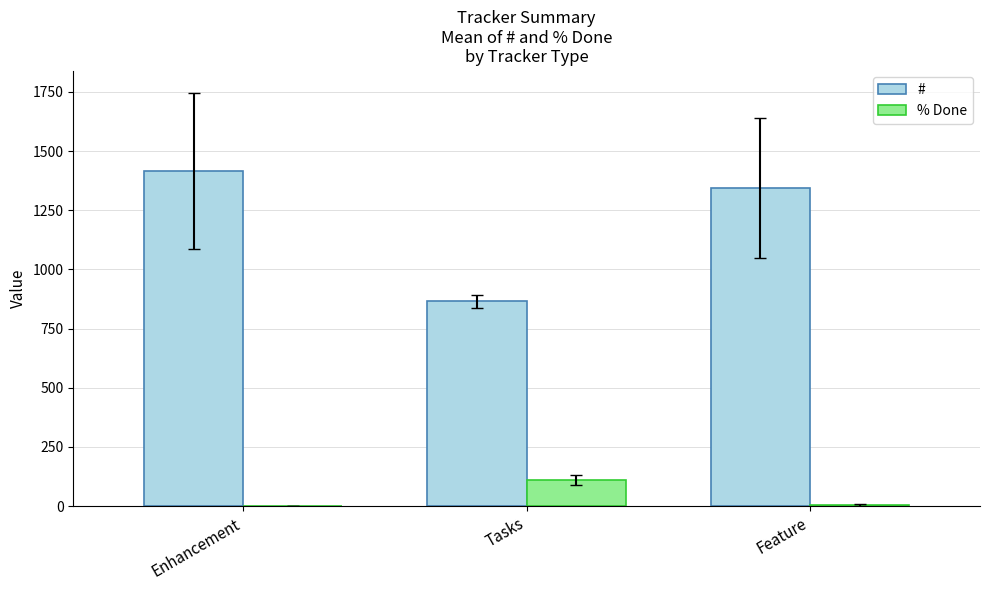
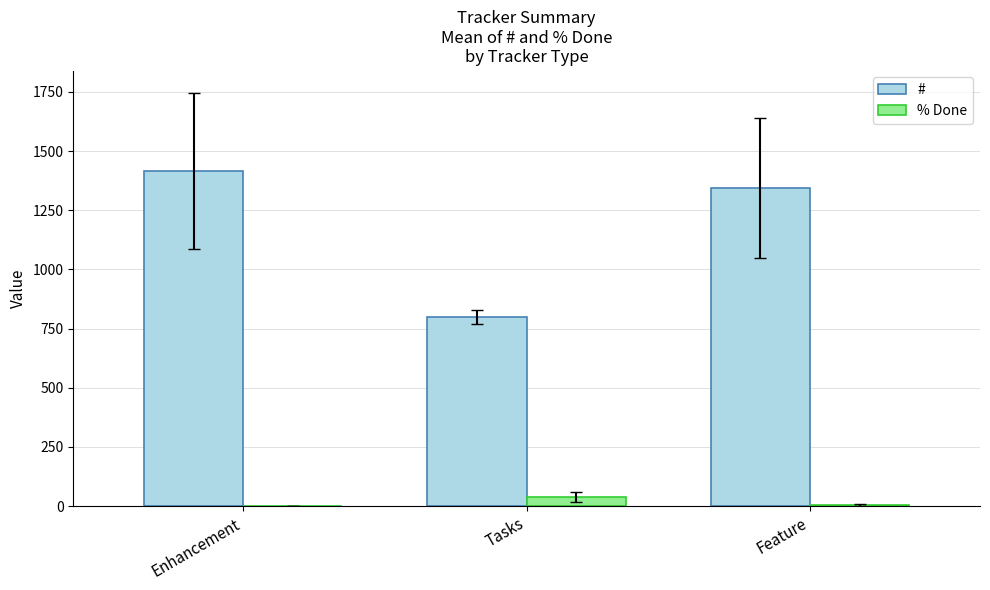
#, Tasks: 860 -> 800
% Done, Tasks: 110 -> 40
